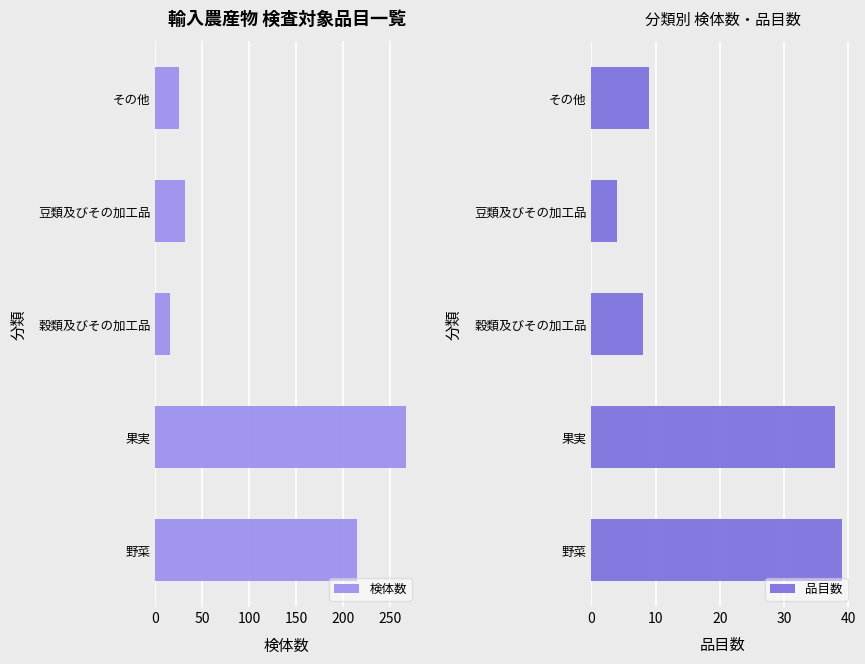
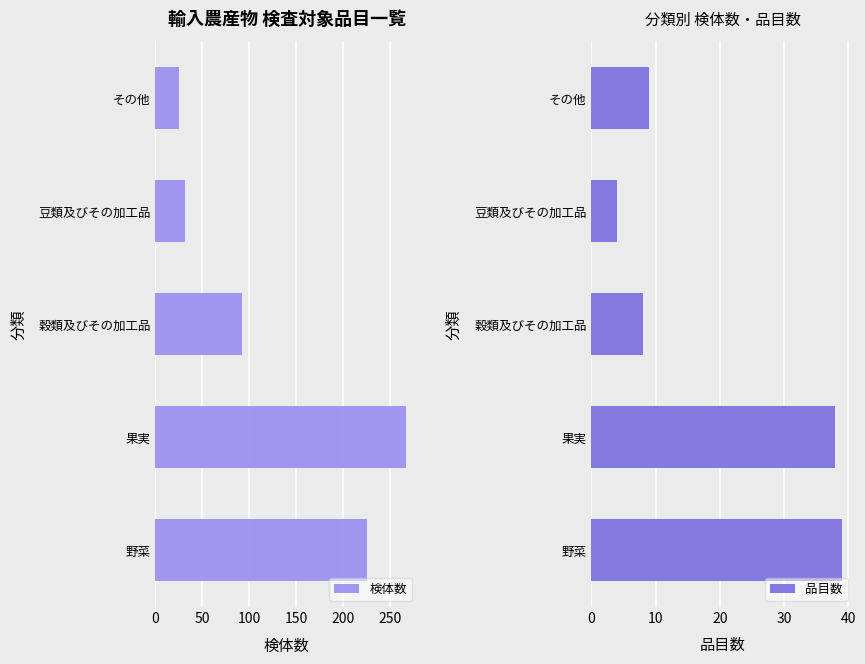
輸入農産物 検査対象品目一覧, 穀類及びその加工品: 20 -> 90
輸入農産物 検査対象品目一覧, 野菜: 220 -> 230
